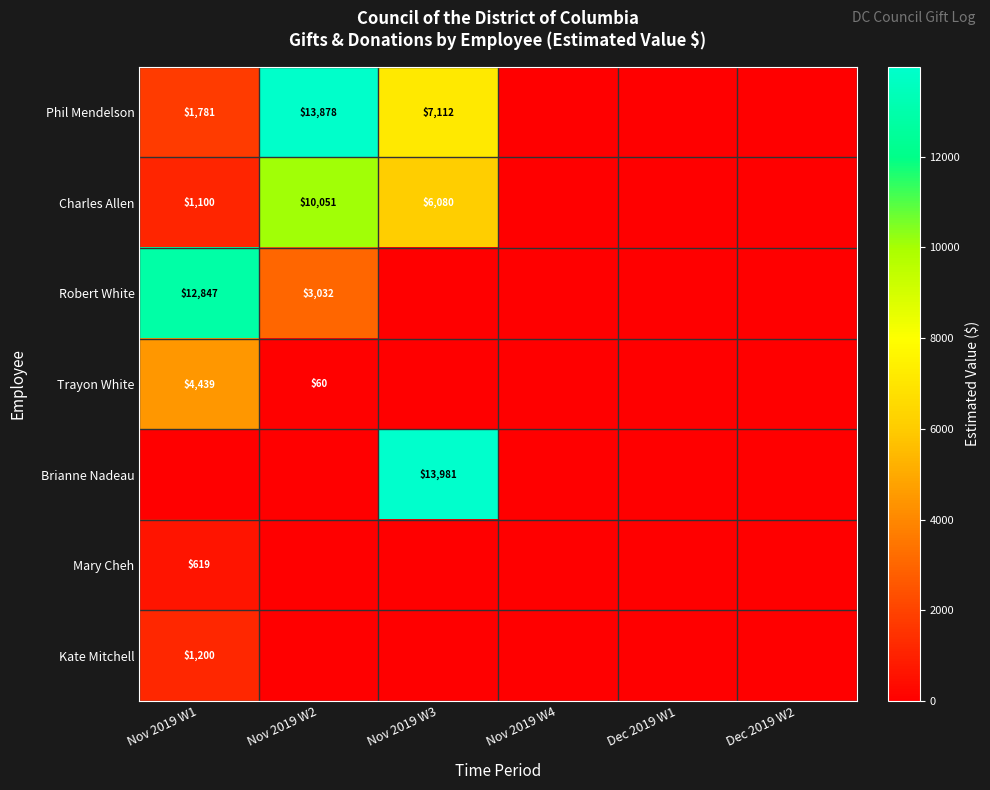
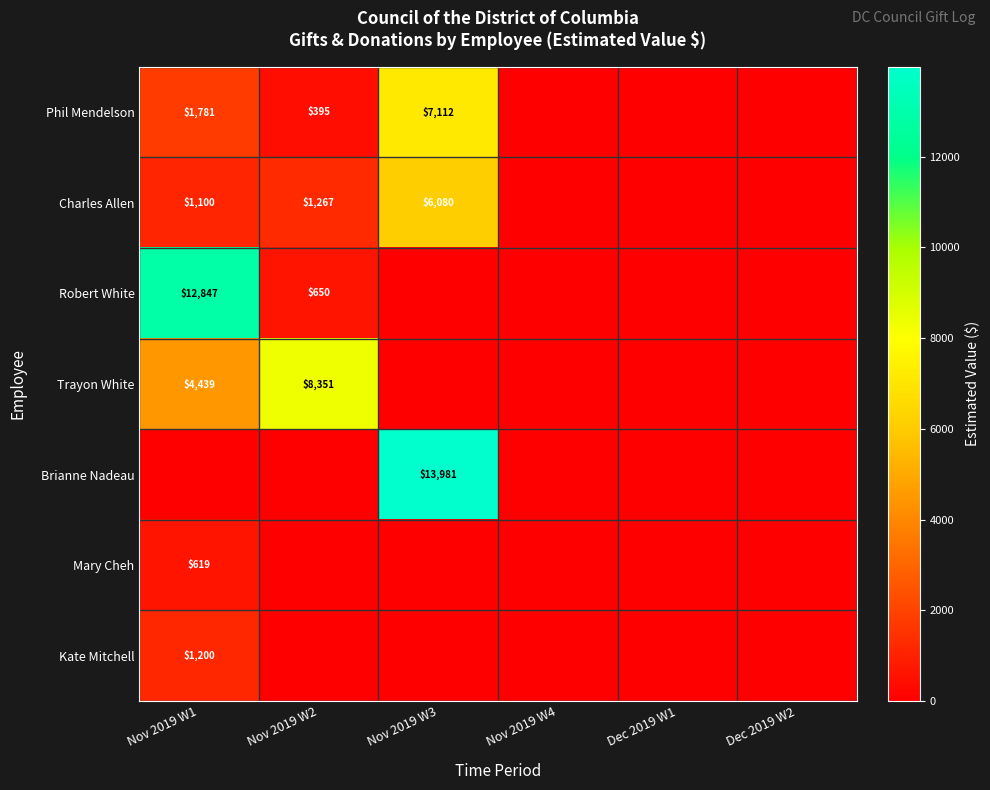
Phil Mendelson, Nov 2019 W2: $13,878 -> $395
Charles Allen, Nov 2019 W2: $10,051 -> $1,267
Robert White, Nov 2019 W2: $3,032 -> $650
Trayon White, Nov 2019 W2: $60 -> $8,351
